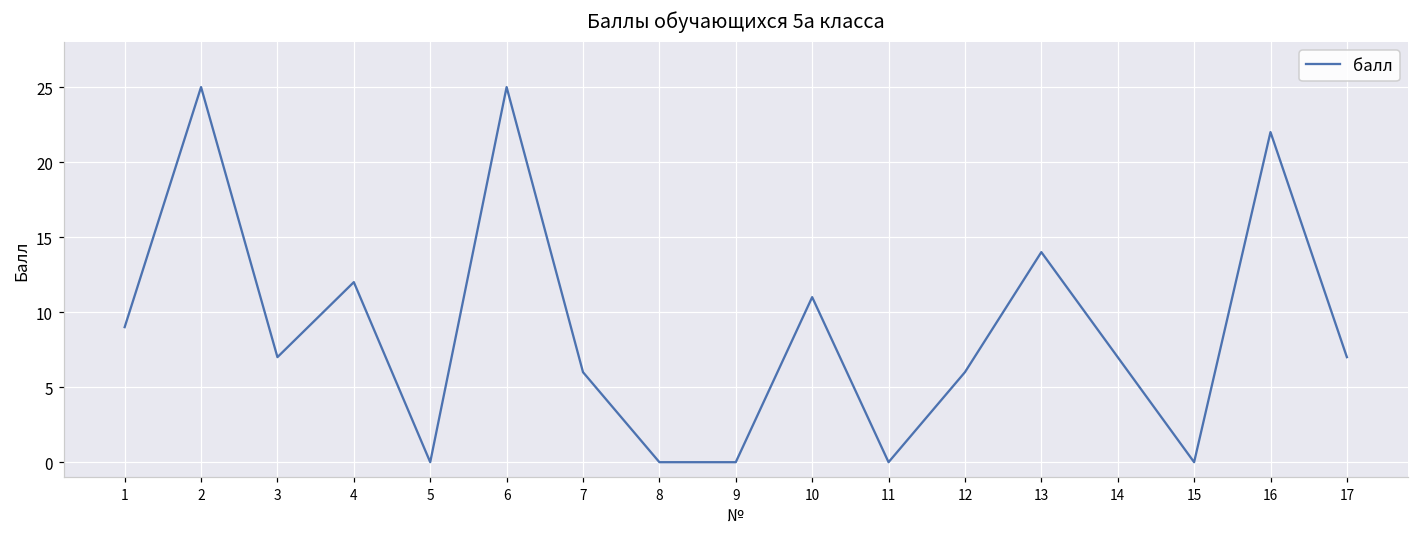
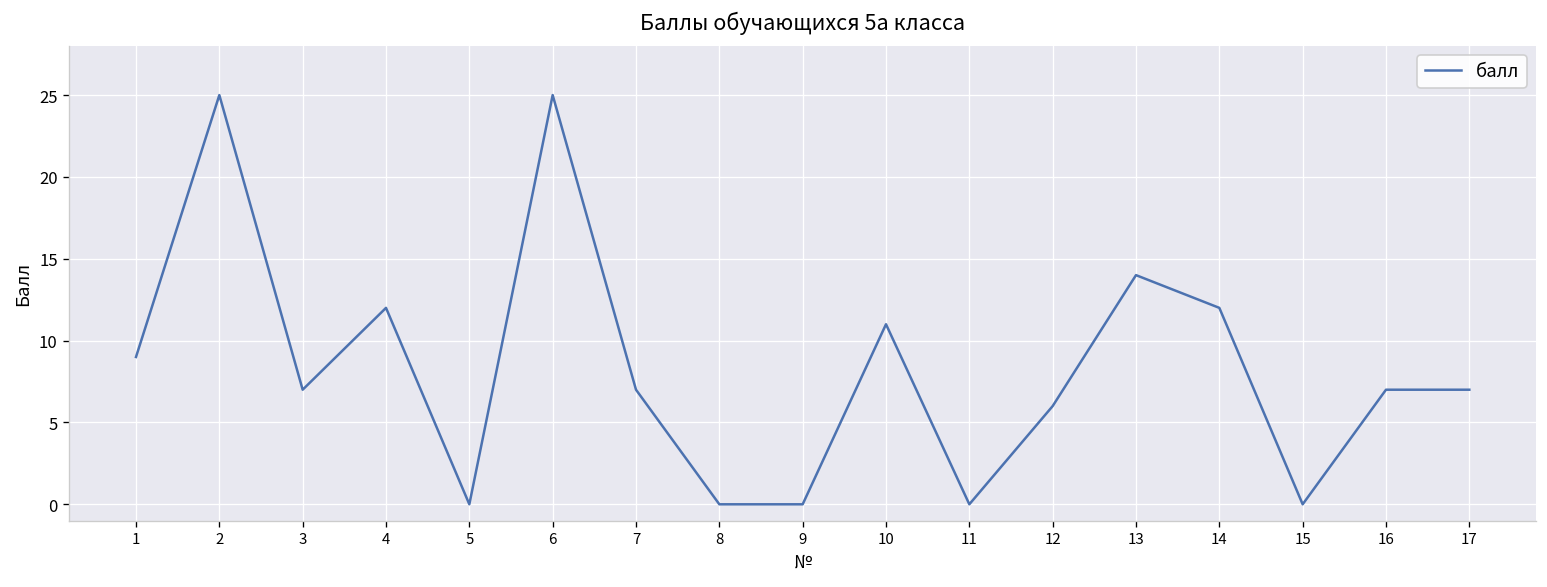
7: 6 -> 7
14: 7 -> 12
16: 22 -> 7
